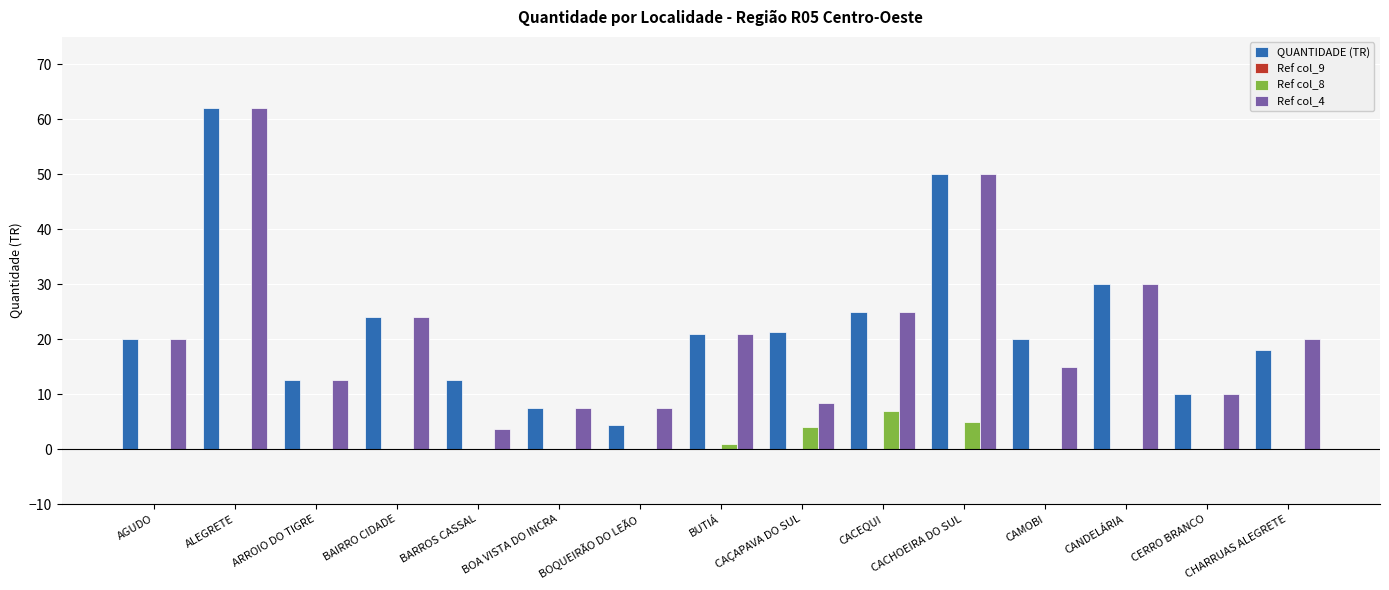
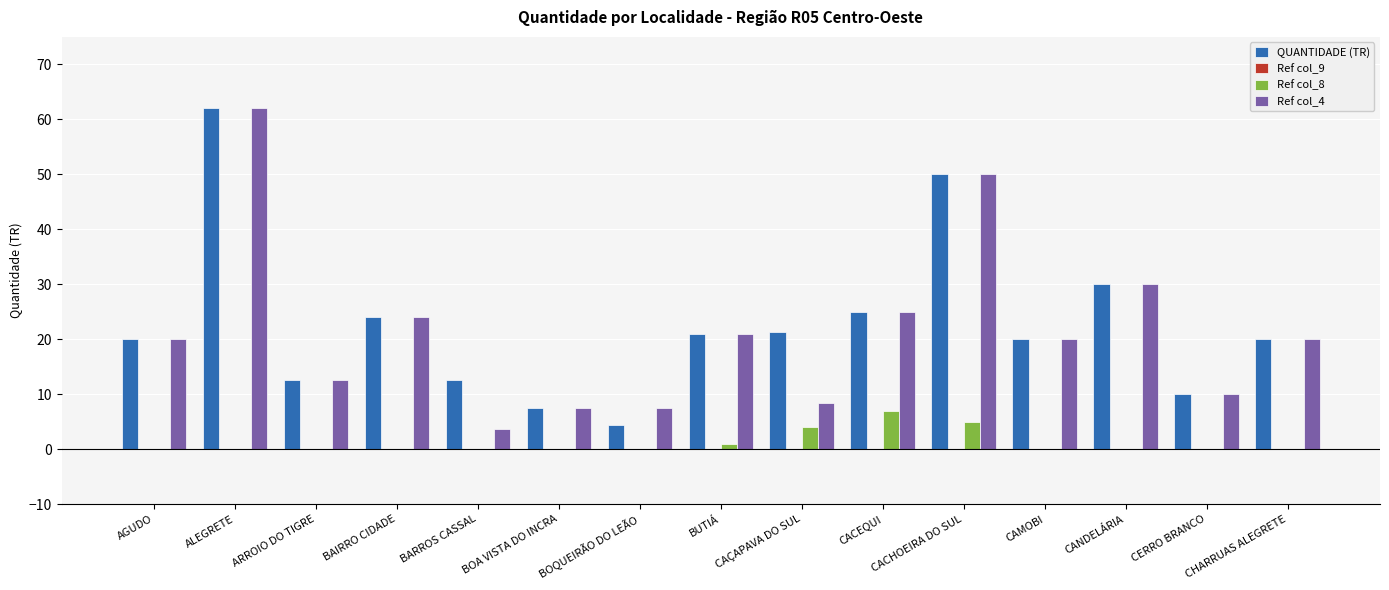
Ref col_4, CAMOBI: 15 -> 20
QUANTIDADE (TR), CHARRUAS ALEGRETE: 18 -> 20
